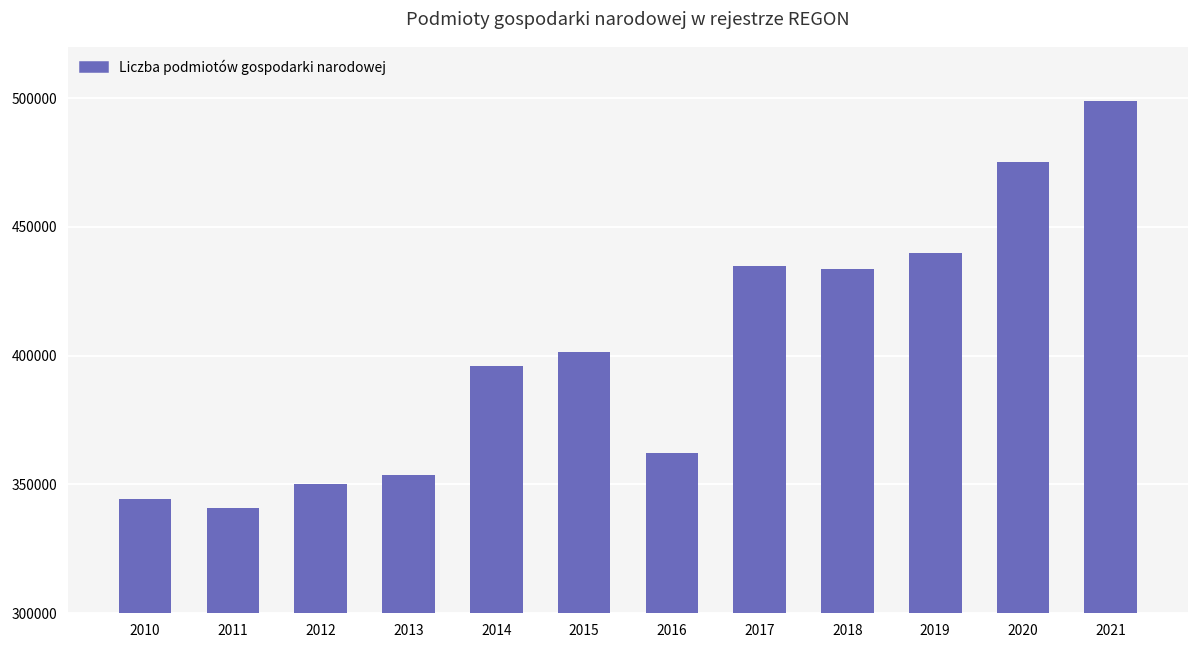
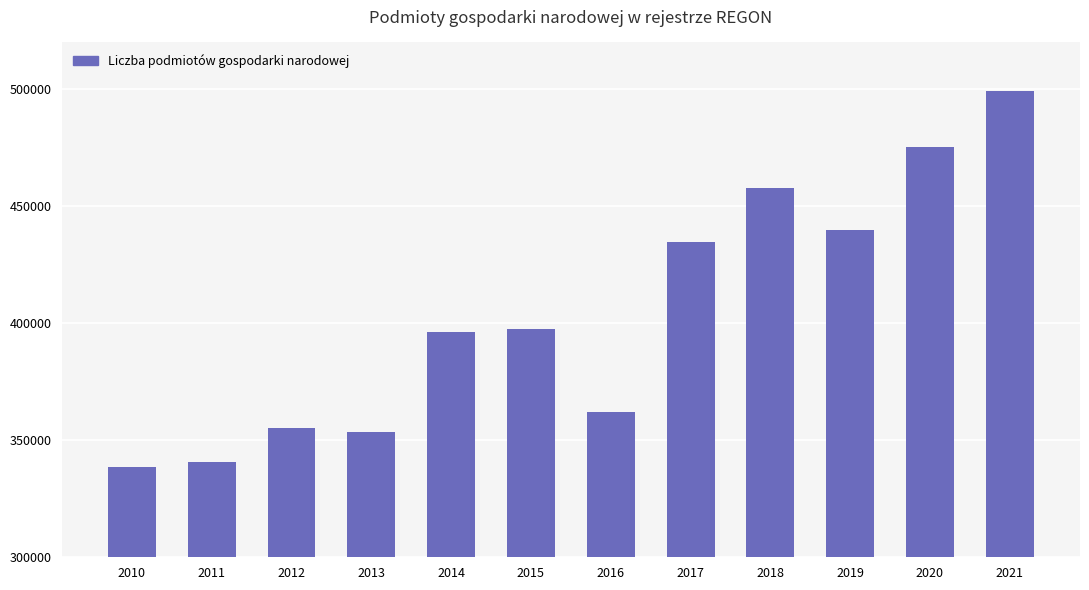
2010: 344000 -> 338000
2012: 350000 -> 355000
2015: 401000 -> 398000
2018: 434000 -> 458000
